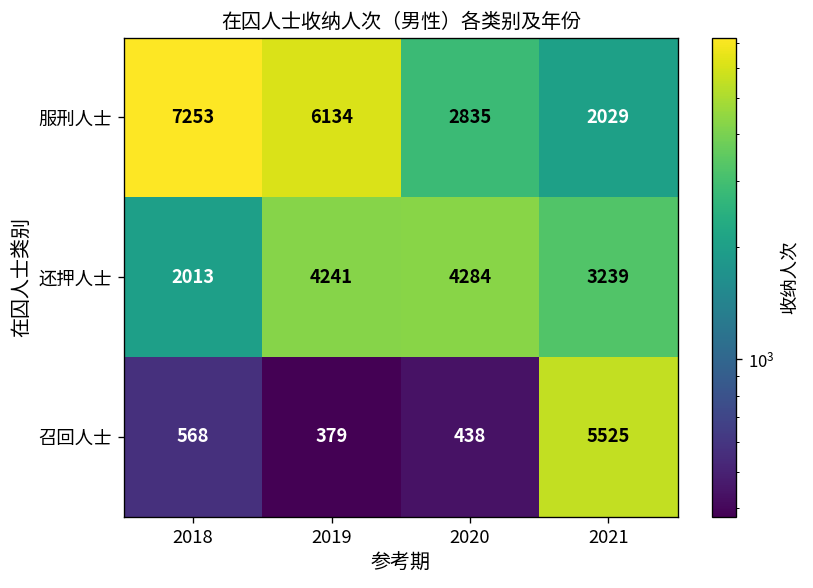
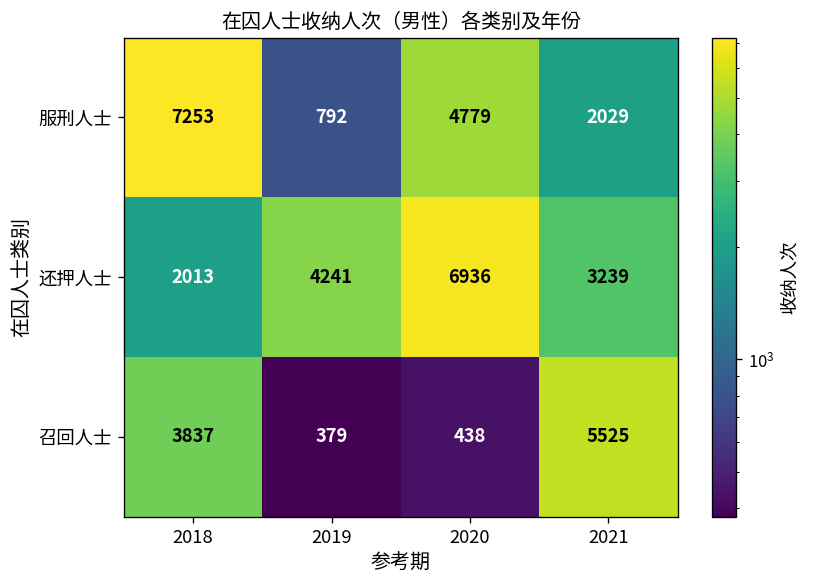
服刑人士, 2019: 6134 -> 792
服刑人士, 2020: 2835 -> 4779
还押人士, 2020: 4284 -> 6936
召回人士, 2018: 568 -> 3837
